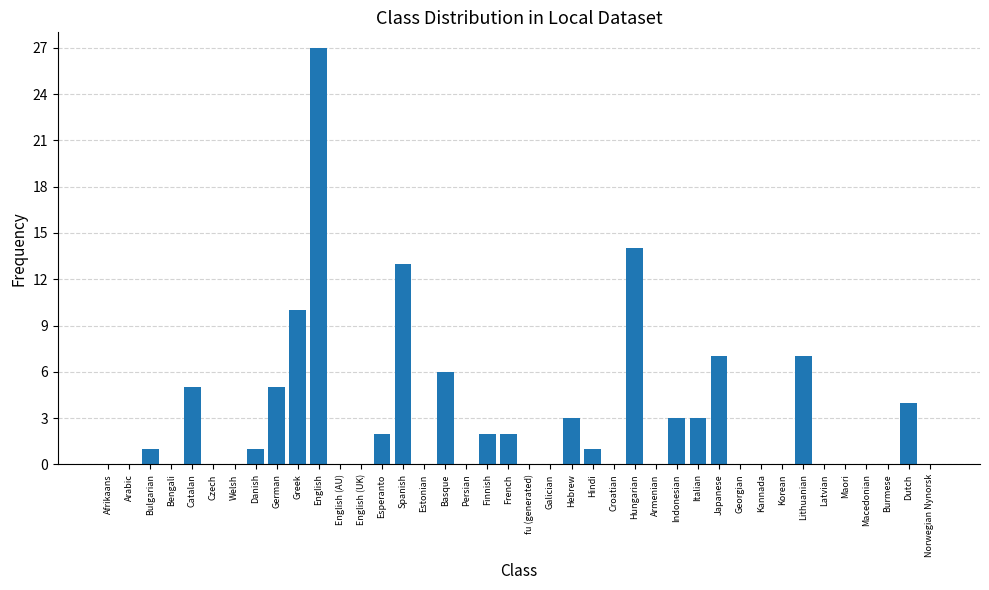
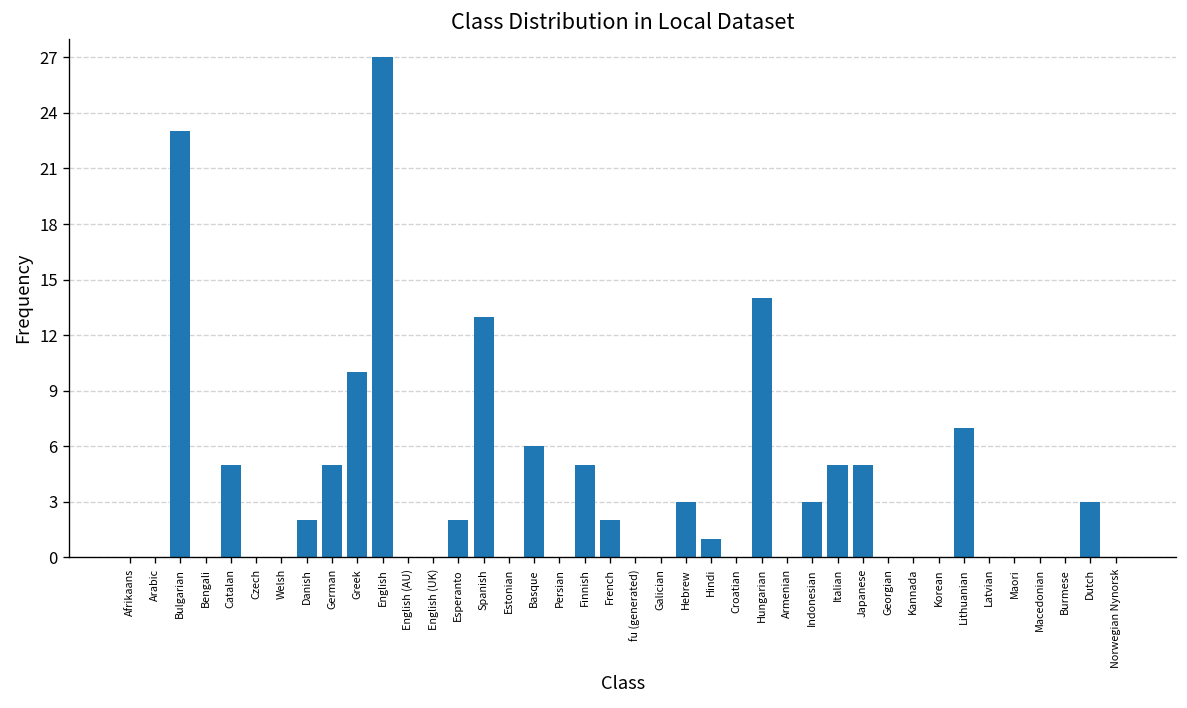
Bulgarian: 1 -> 23
Danish: 1 -> 2
Finnish: 2 -> 5
Italian: 3 -> 5
Japanese: 7 -> 5
Dutch: 4 -> 3
